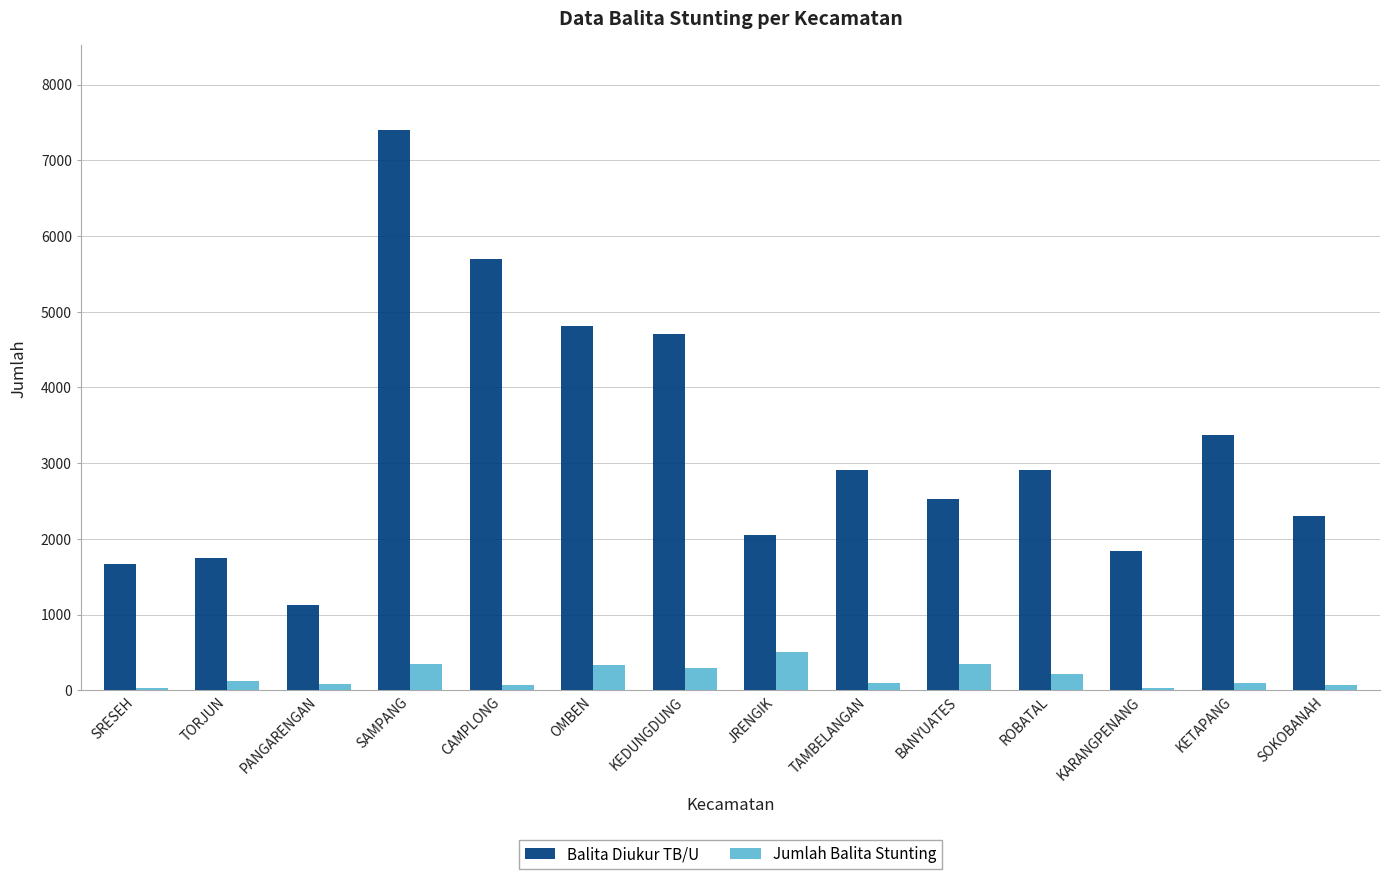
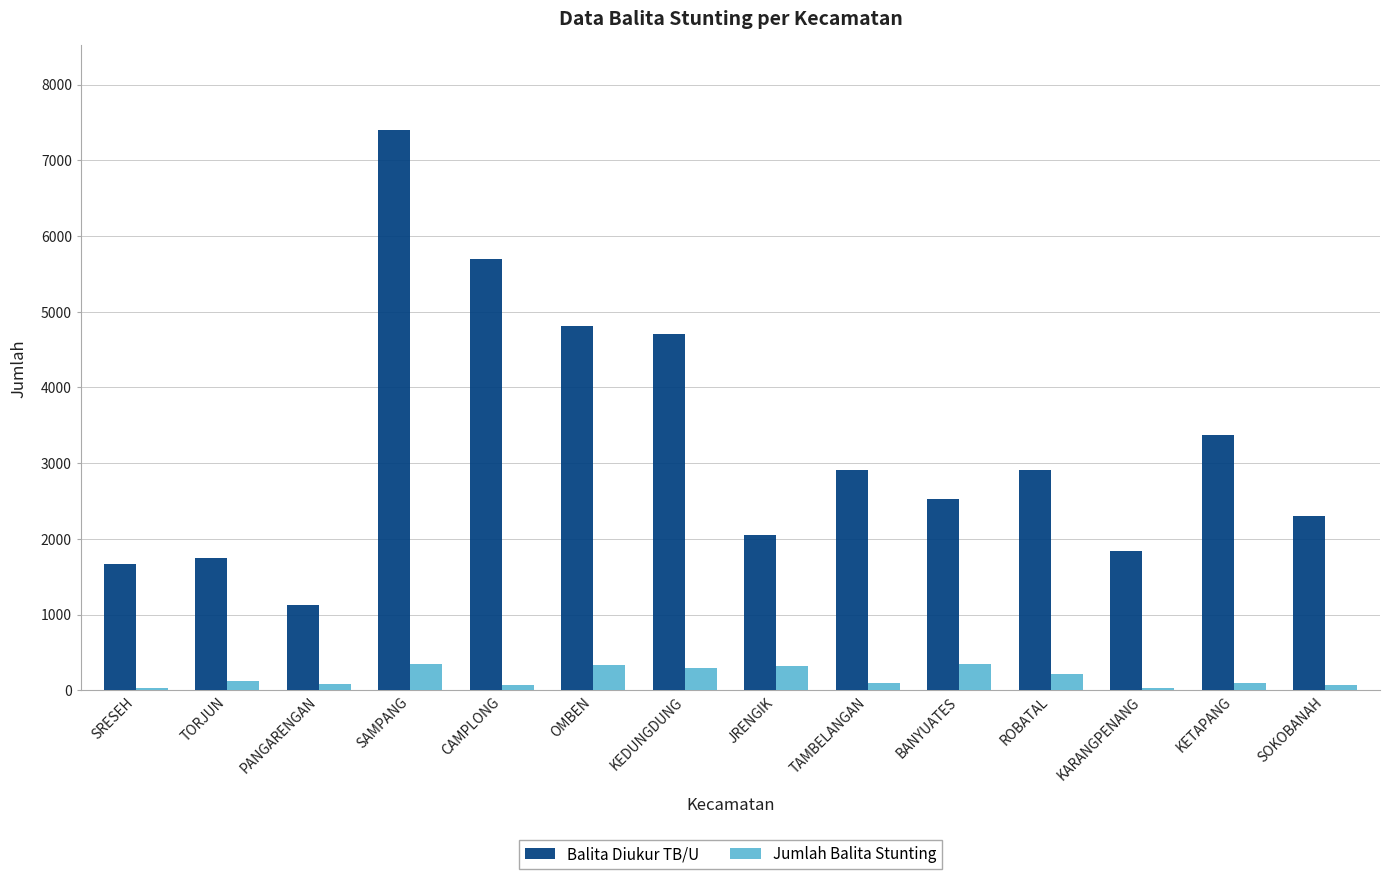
Jumlah Balita Stunting, JRENGIK: 500 -> 300
